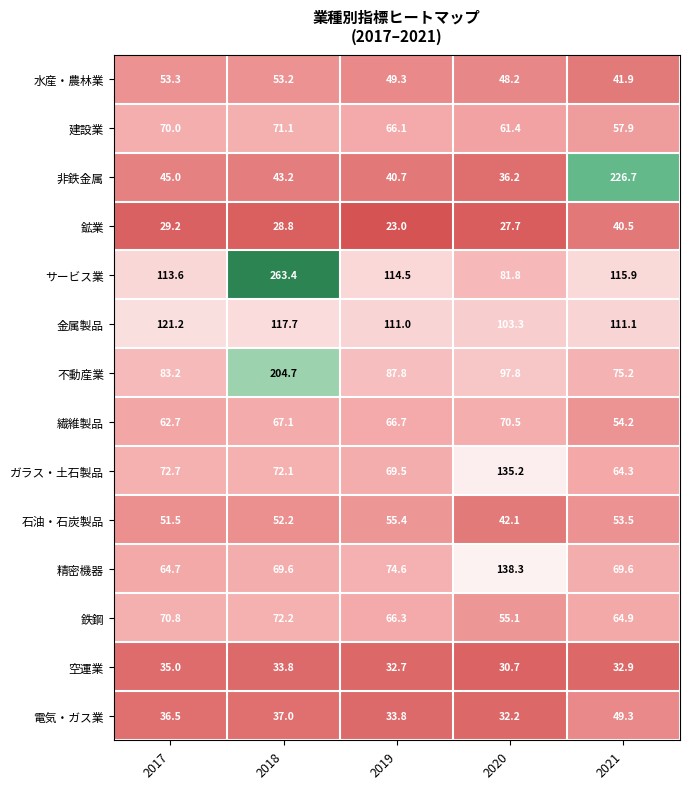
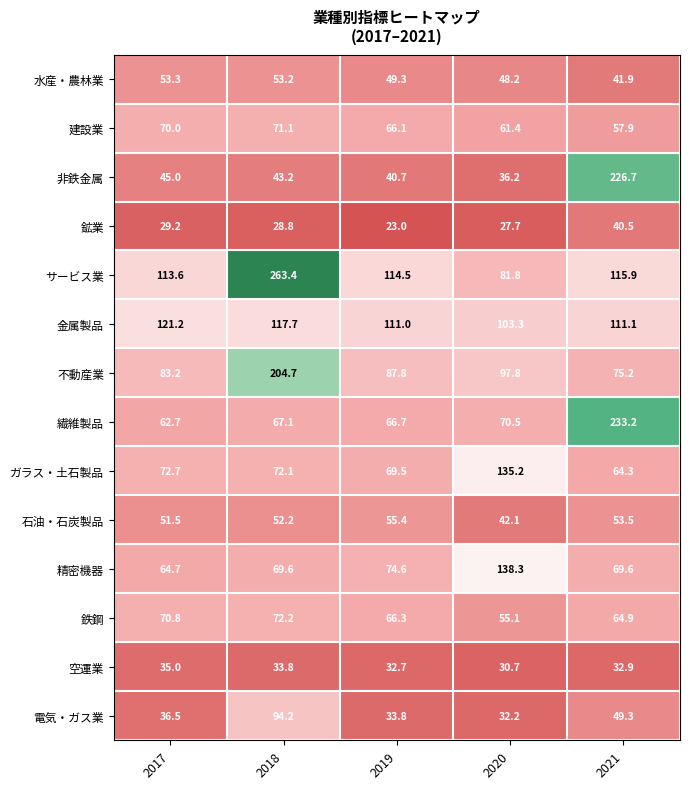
繊維製品, 2021: 54.2 -> 233.2
電気・ガス業, 2018: 37.0 -> 94.2
